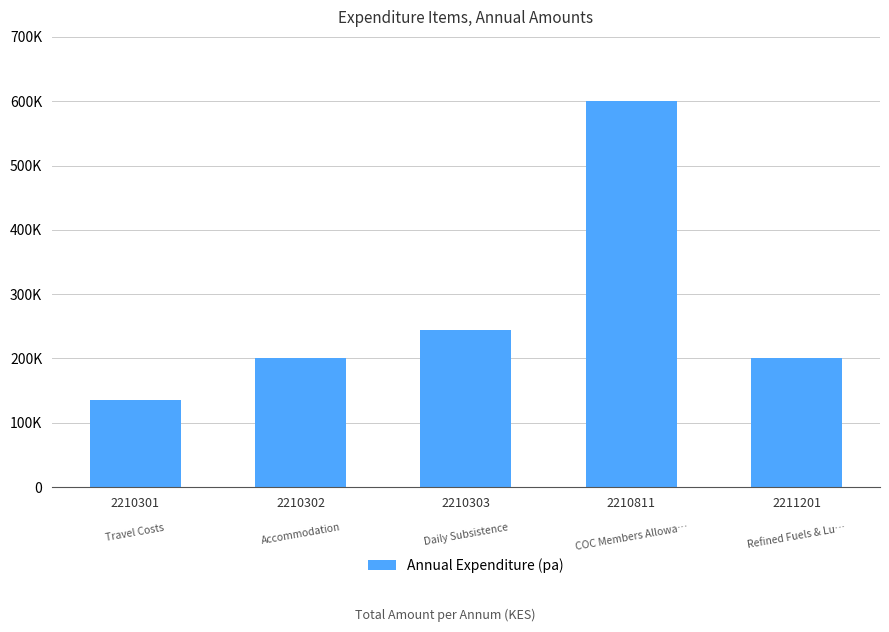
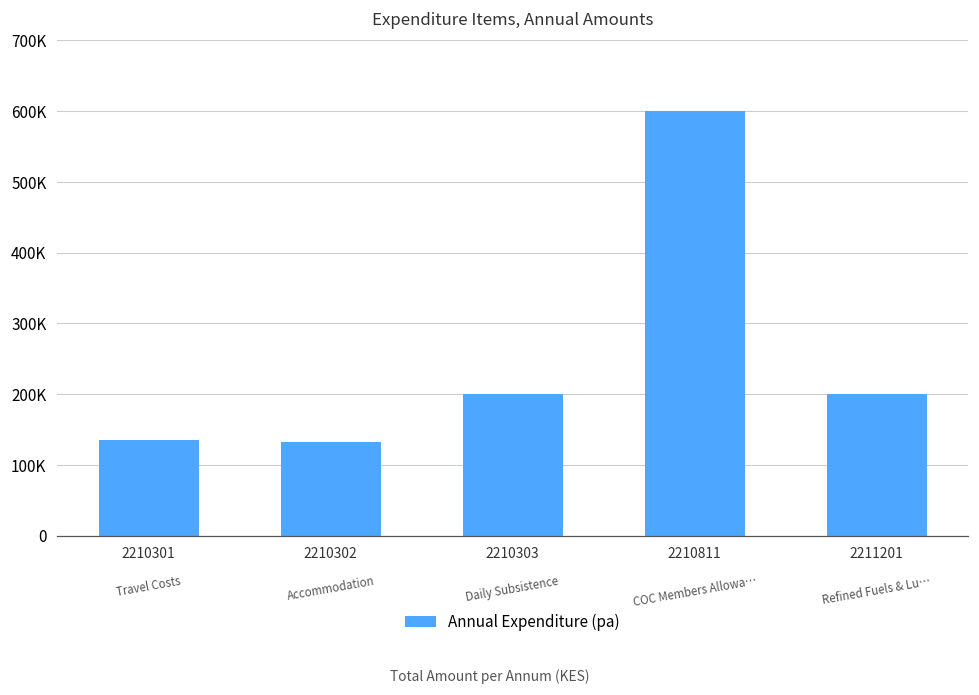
2210302: 200000 -> 130000
2210303: 240000 -> 200000
